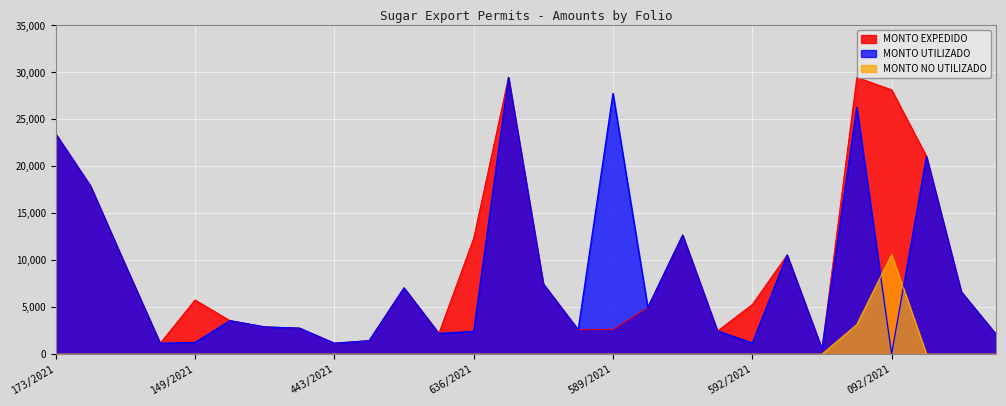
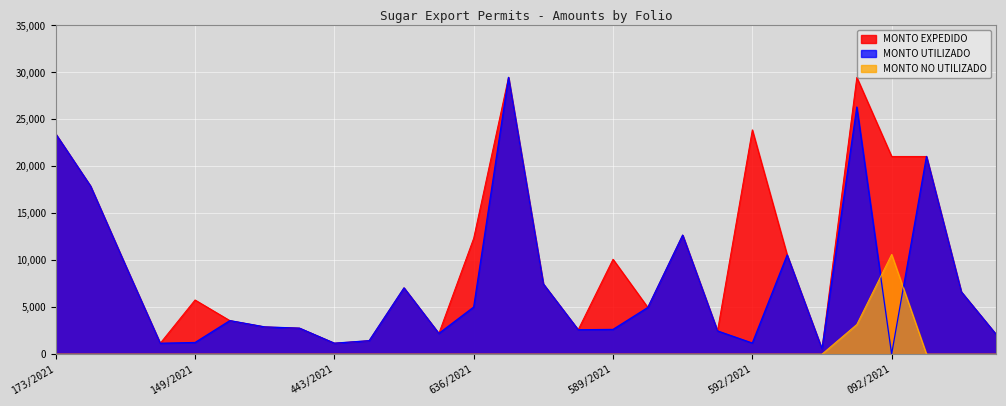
MONTO UTILIZADO, 636/2021: 2,000 -> 5,000
MONTO EXPEDIDO, 589/2021: 3,000 -> 10,000
MONTO UTILIZADO, 589/2021: 28,000 -> 3,000
MONTO EXPEDIDO, 592/2021: 5,000 -> 24,000
MONTO EXPEDIDO, 092/2021: 28,000 -> 21,000
